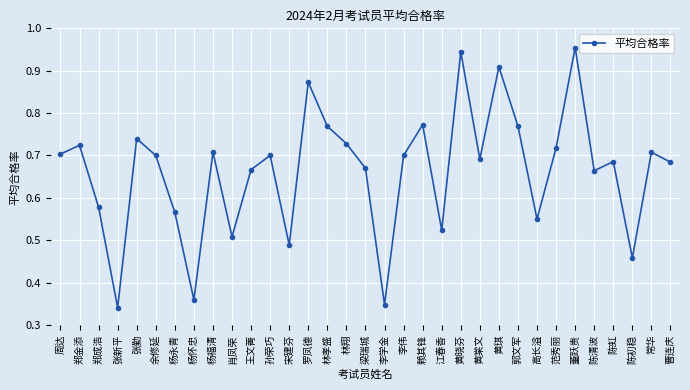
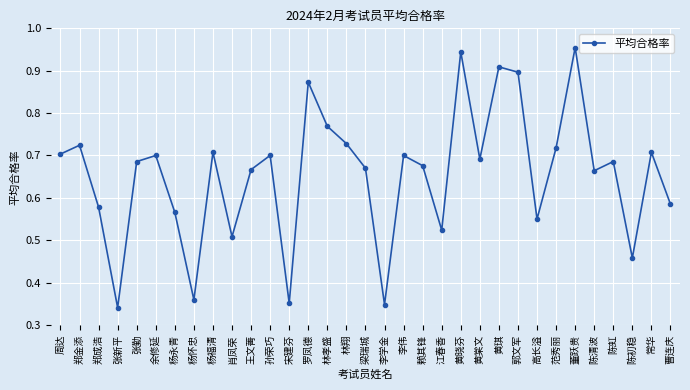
张勤: 0.74 -> 0.69
宋建芬: 0.49 -> 0.35
赖其锋: 0.77 -> 0.68
郭文军: 0.77 -> 0.90
曹连庆: 0.68 -> 0.59
